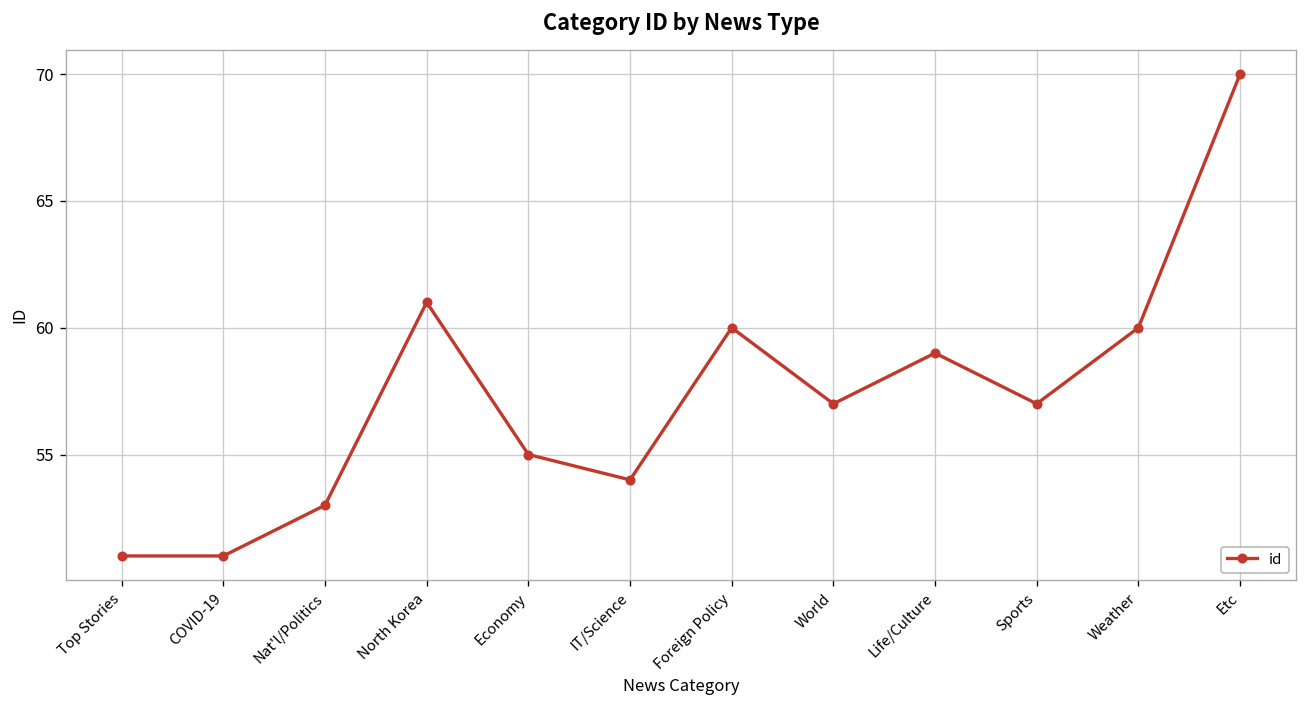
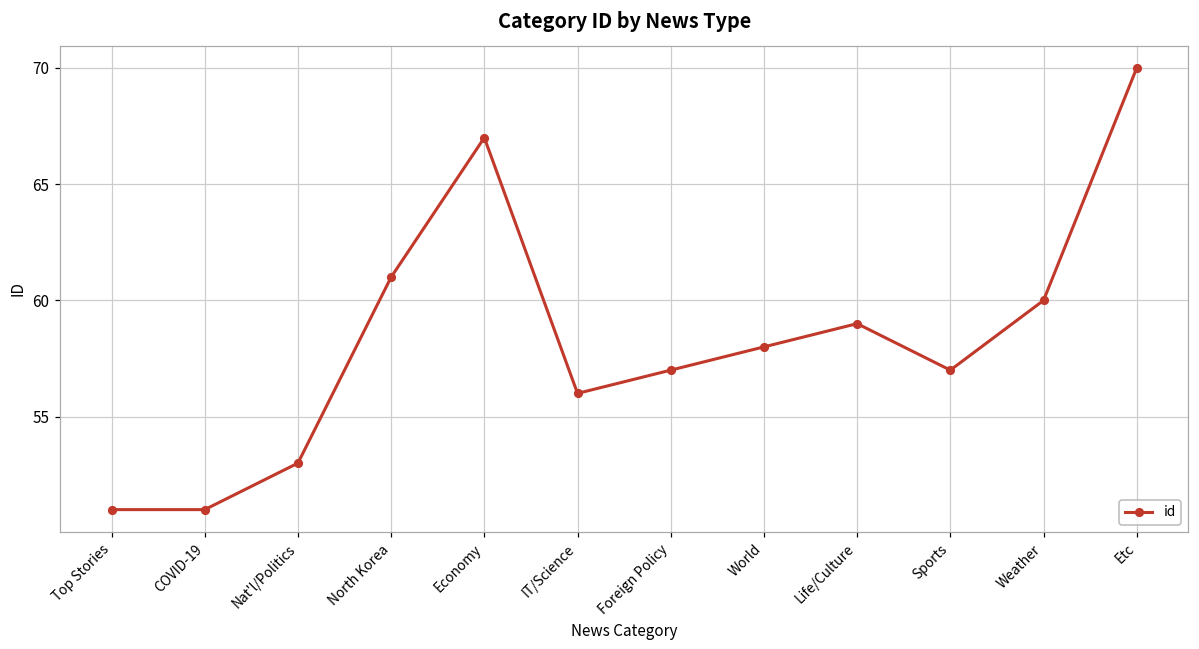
Economy: 55 -> 67
IT/Science: 54 -> 56
Foreign Policy: 60 -> 57
World: 57 -> 58
